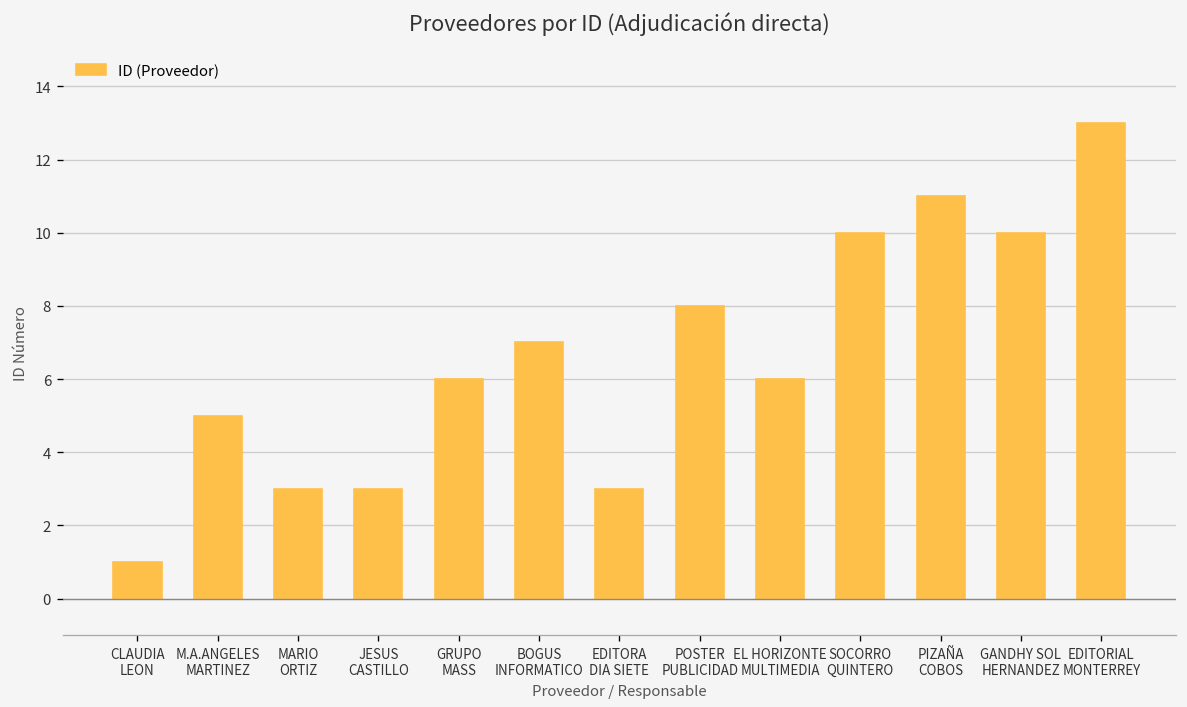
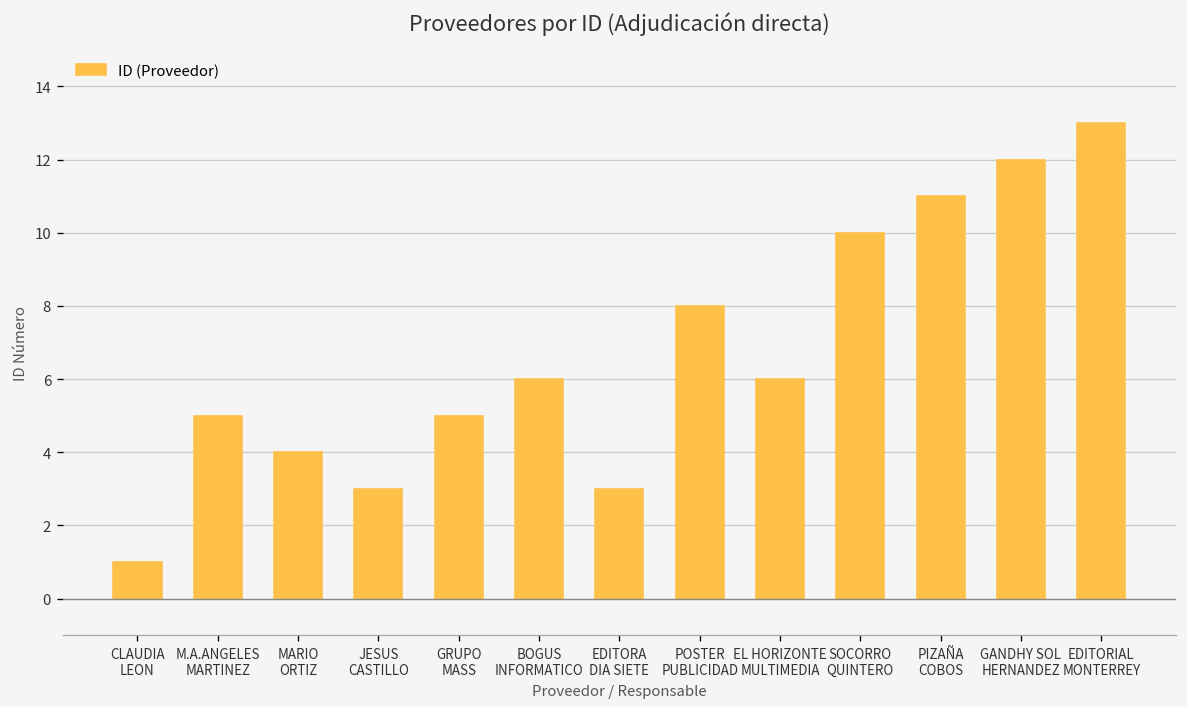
MARIO ORTIZ: 3 -> 4
GRUPO MASS: 6 -> 5
BOGUS INFORMATICO: 7 -> 6
GANDHY SOL HERNANDEZ: 10 -> 12
